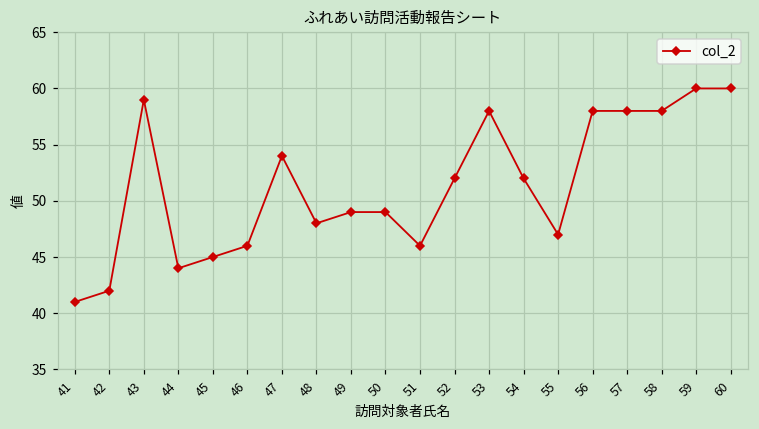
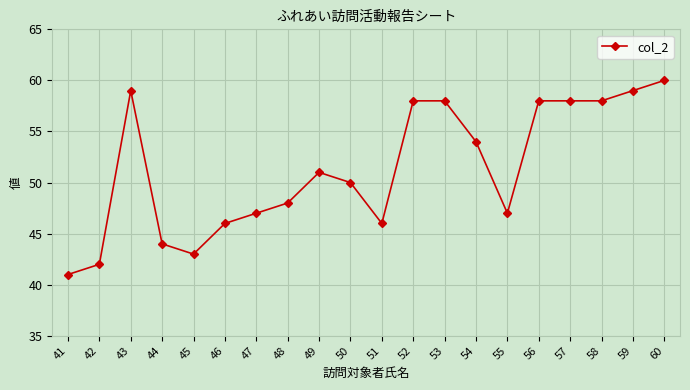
45: 45 -> 43
47: 54 -> 47
49: 49 -> 51
50: 49 -> 50
52: 52 -> 58
54: 52 -> 54
59: 60 -> 59
